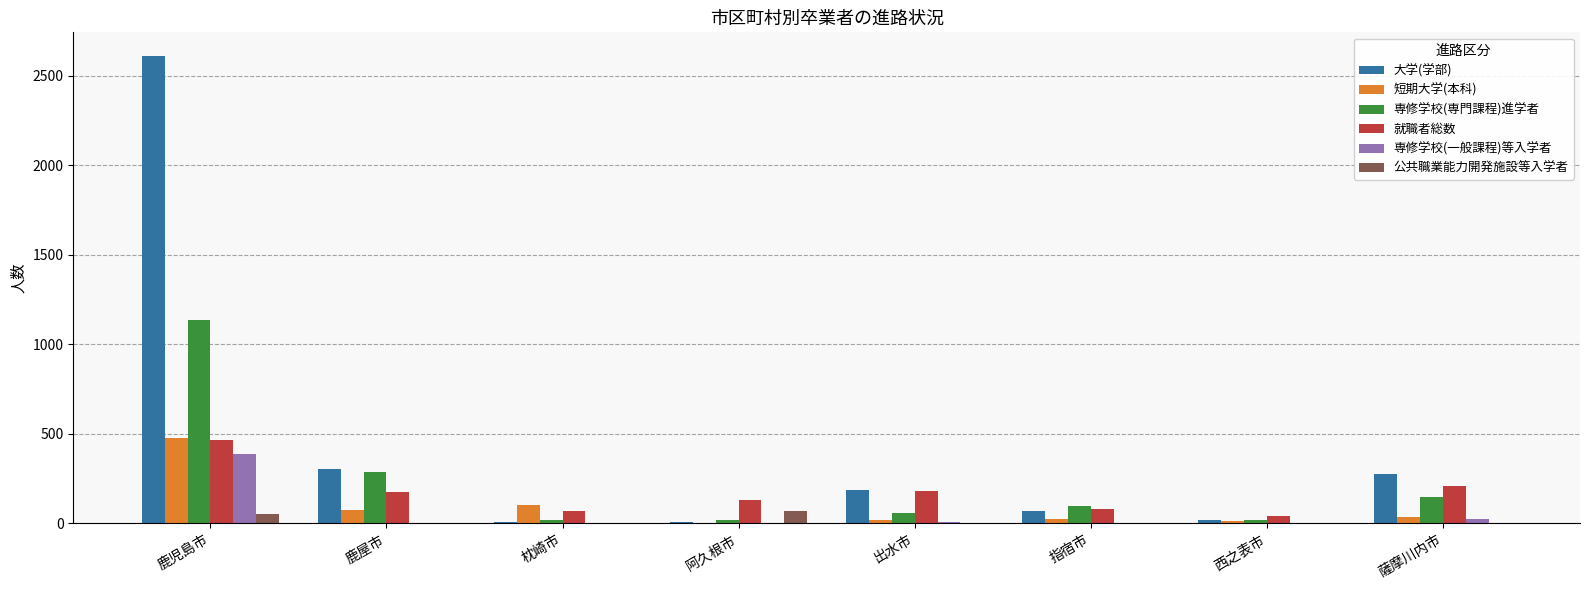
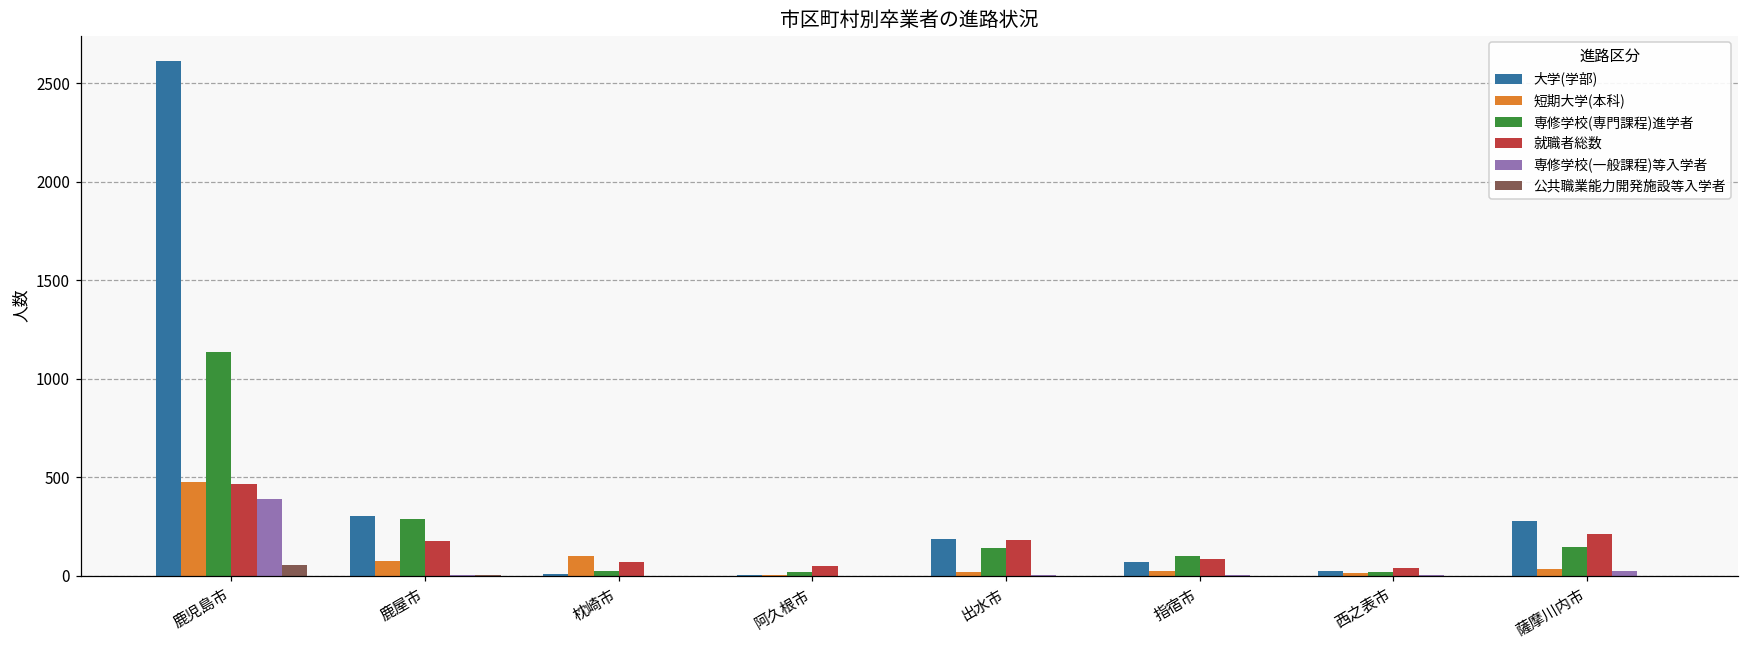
就職者総数, 阿久根市: 130 -> 50
公共職業能力開発施設等入学者, 阿久根市: 70 -> 0
専修学校(専門課程)進学者, 出水市: 60 -> 140
